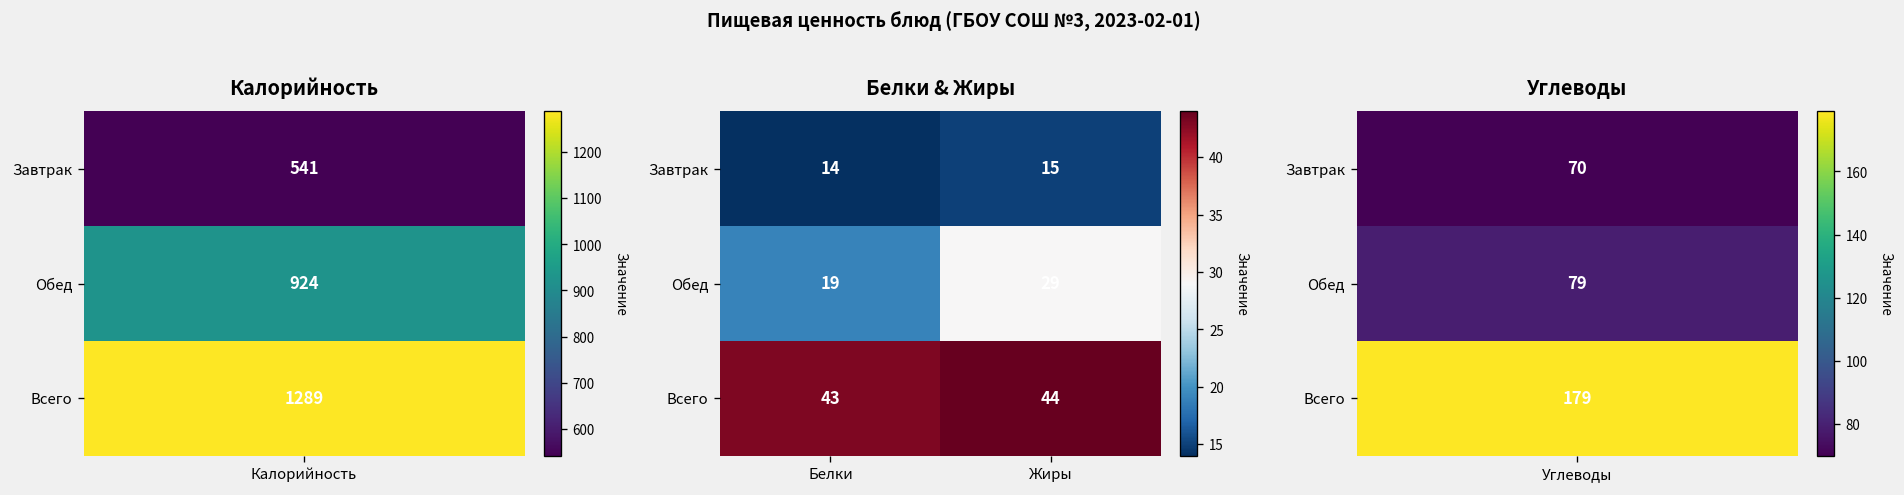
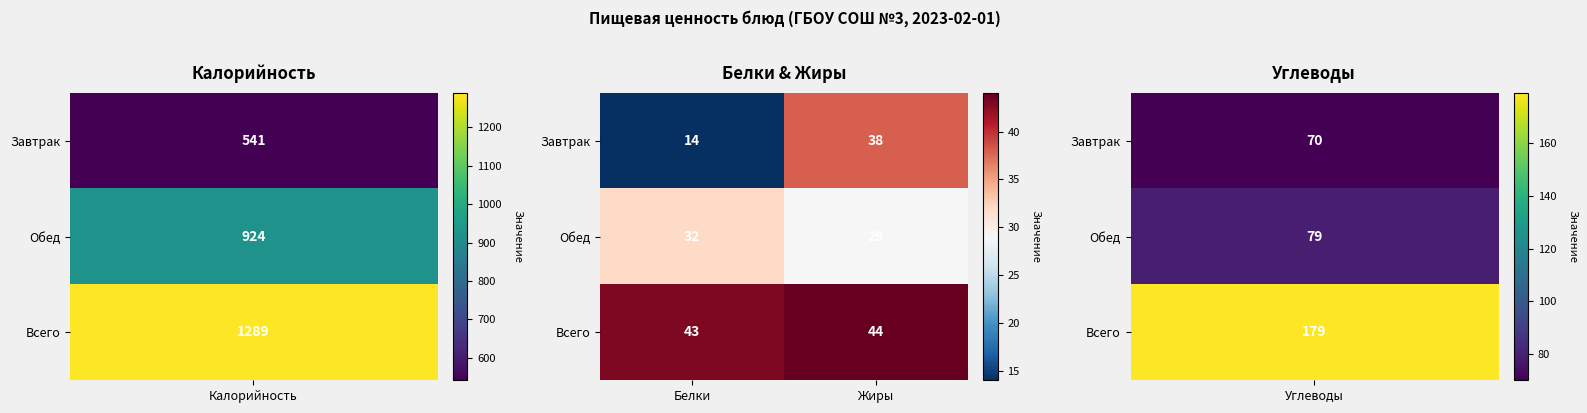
Белки & Жиры, Завтрак, Жиры: 15 -> 38
Белки & Жиры, Обед, Белки: 19 -> 32
